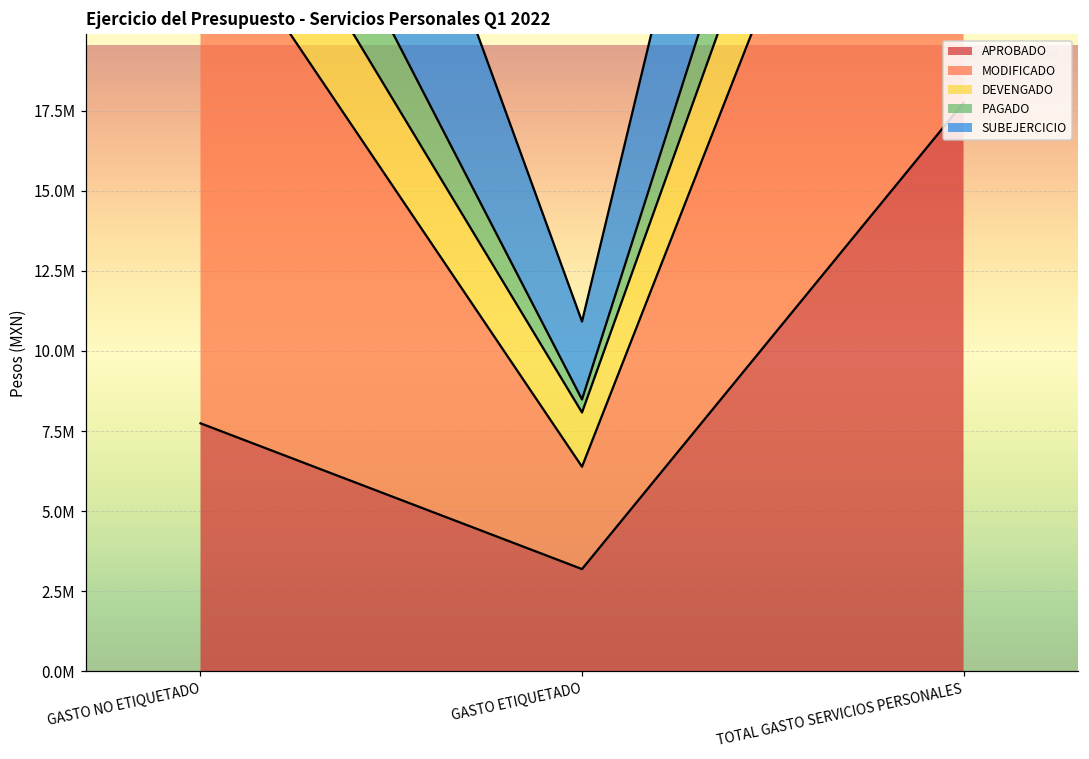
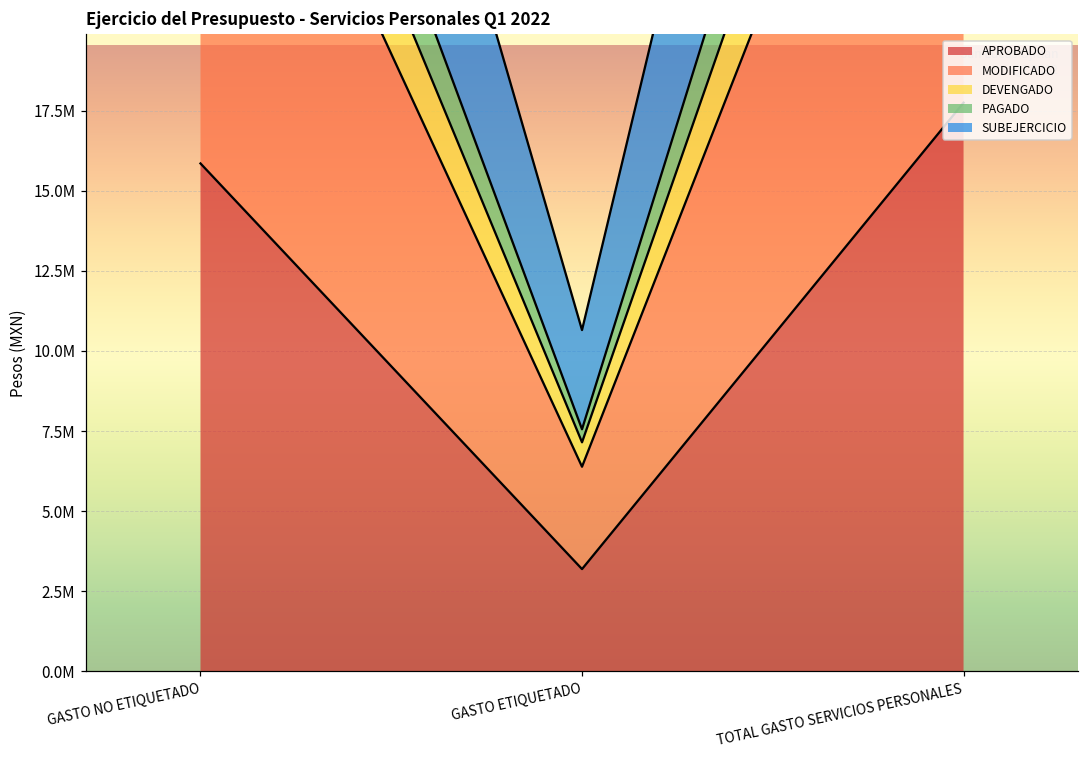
APROBADO, GASTO NO ETIQUETADO: 7700000 -> 15900000
DEVENGADO, GASTO ETIQUETADO: 1700000 -> 800000
SUBEJERCICIO, GASTO ETIQUETADO: 2400000 -> 3100000
